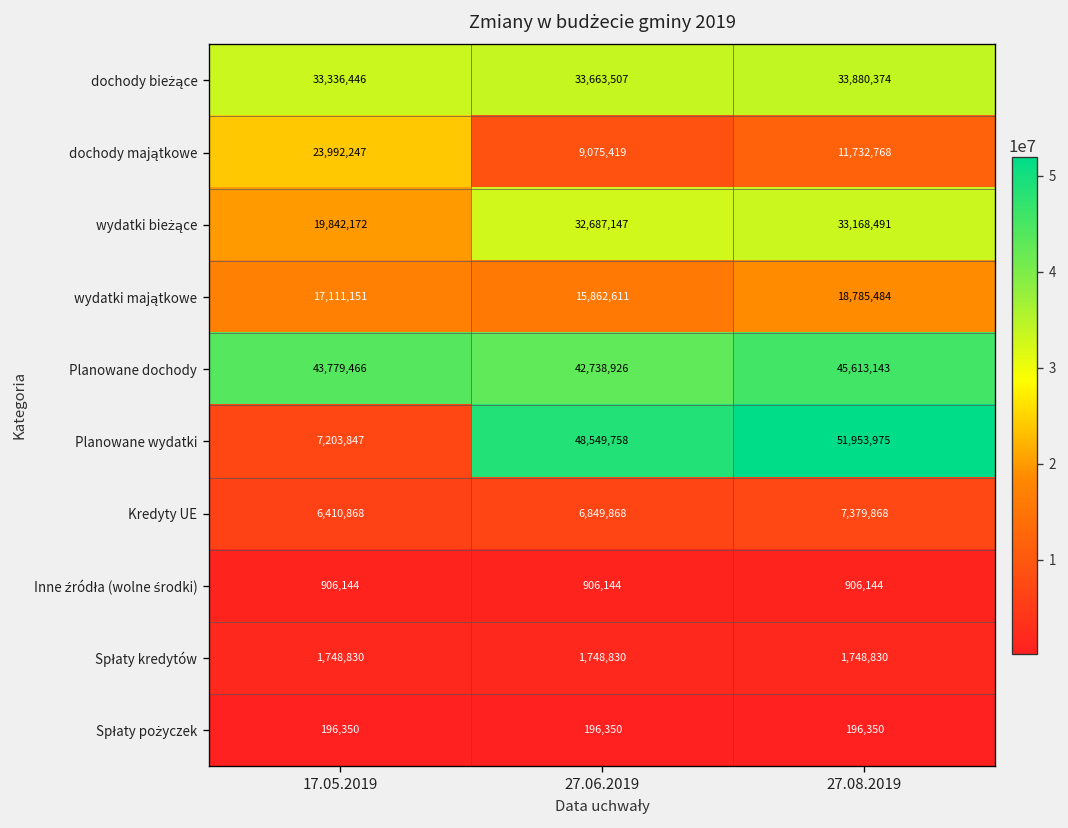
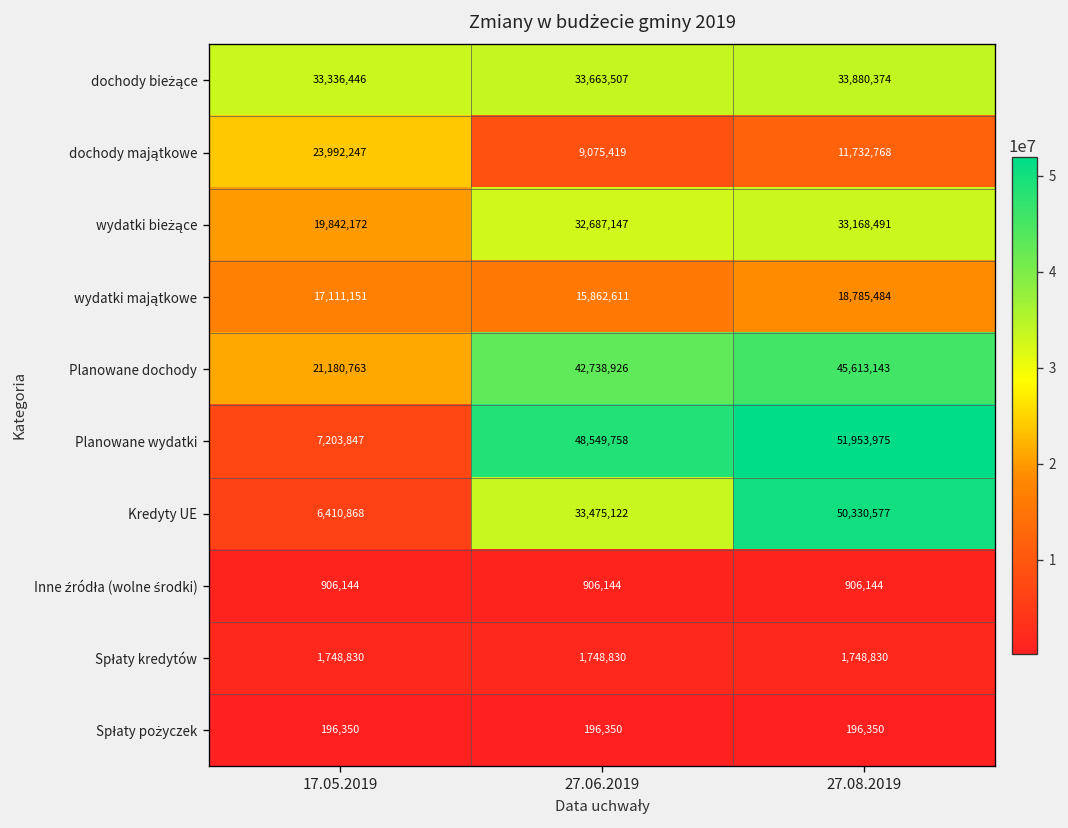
Planowane dochody, 17.05.2019: 43,779,466 -> 21,180,763
Kredyty UE, 27.06.2019: 6,849,868 -> 33,475,122
Kredyty UE, 27.08.2019: 7,379,868 -> 50,330,577
